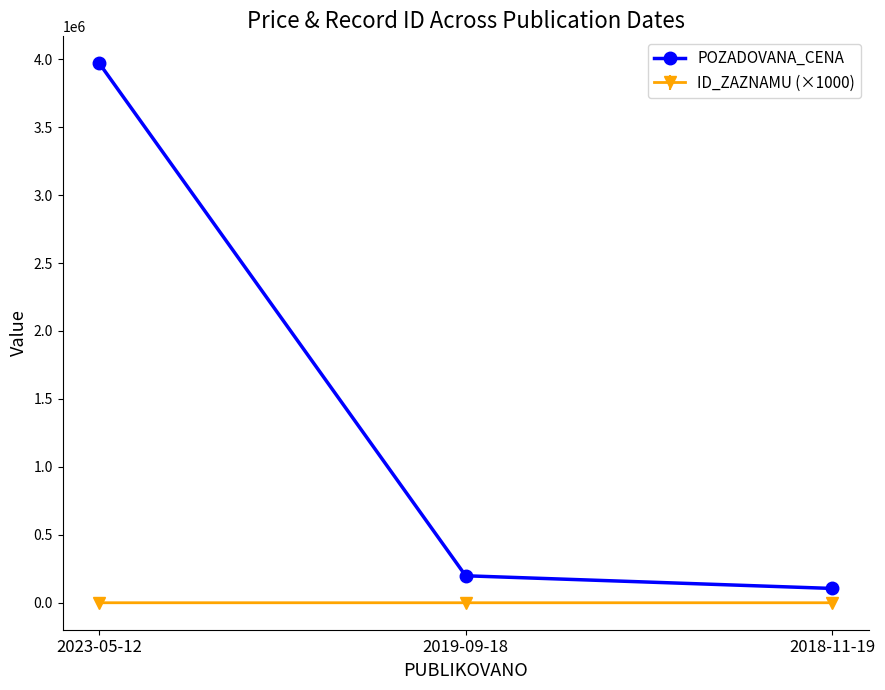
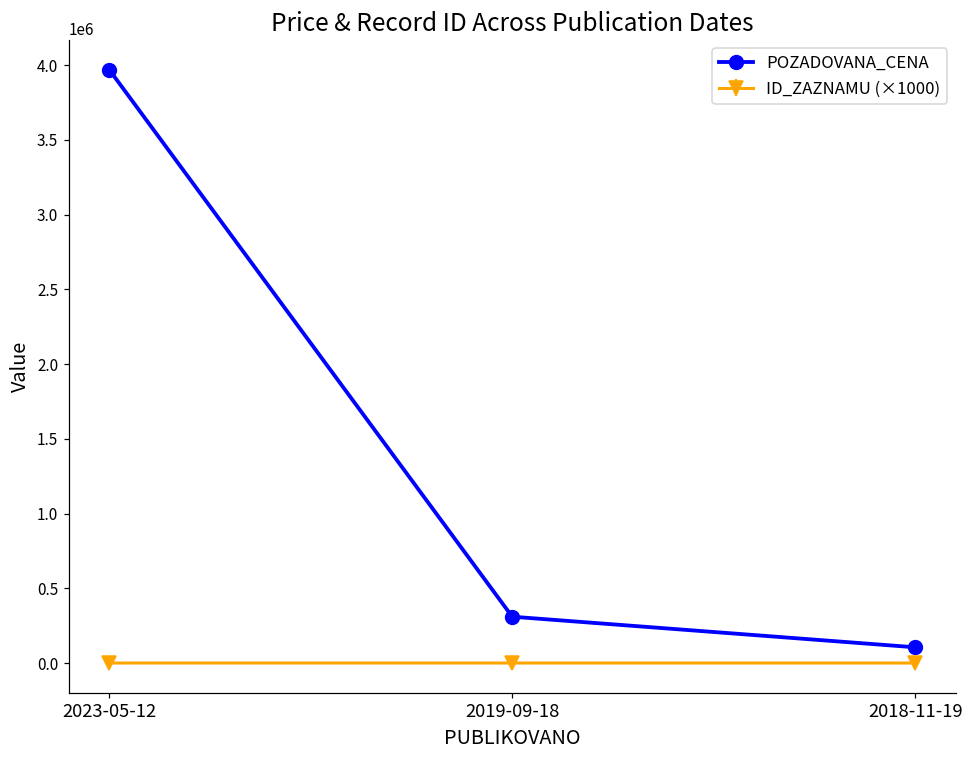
POZADOVANA_CENA, 2019-09-18: 200000 -> 310000
